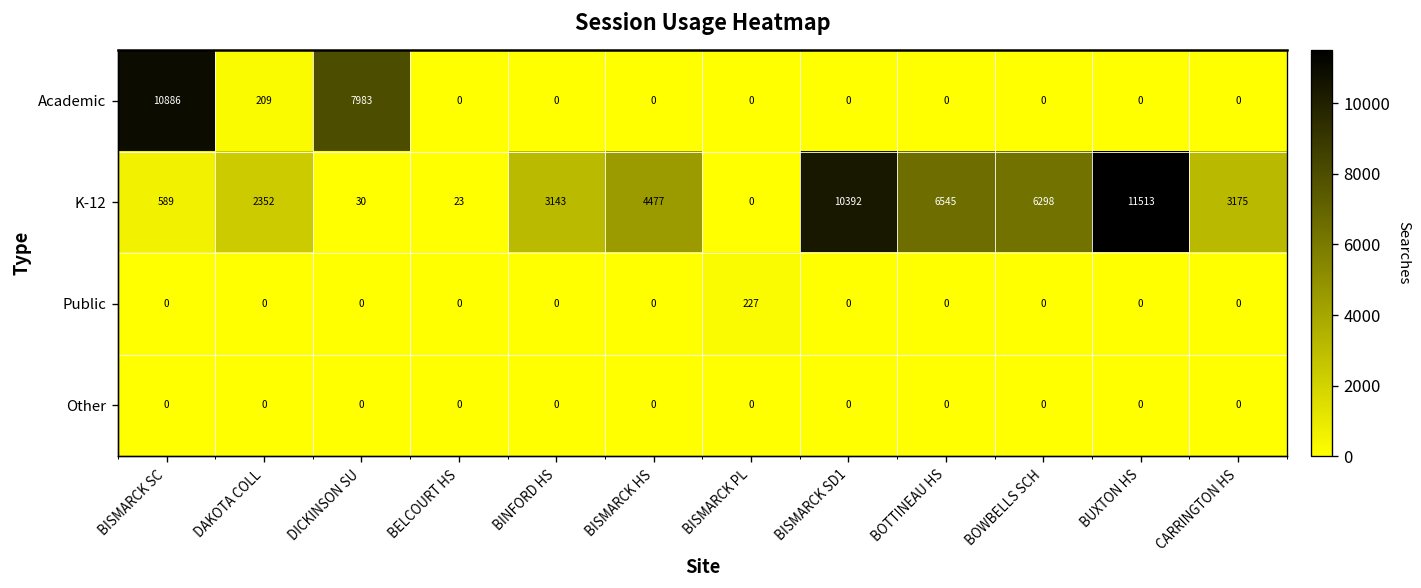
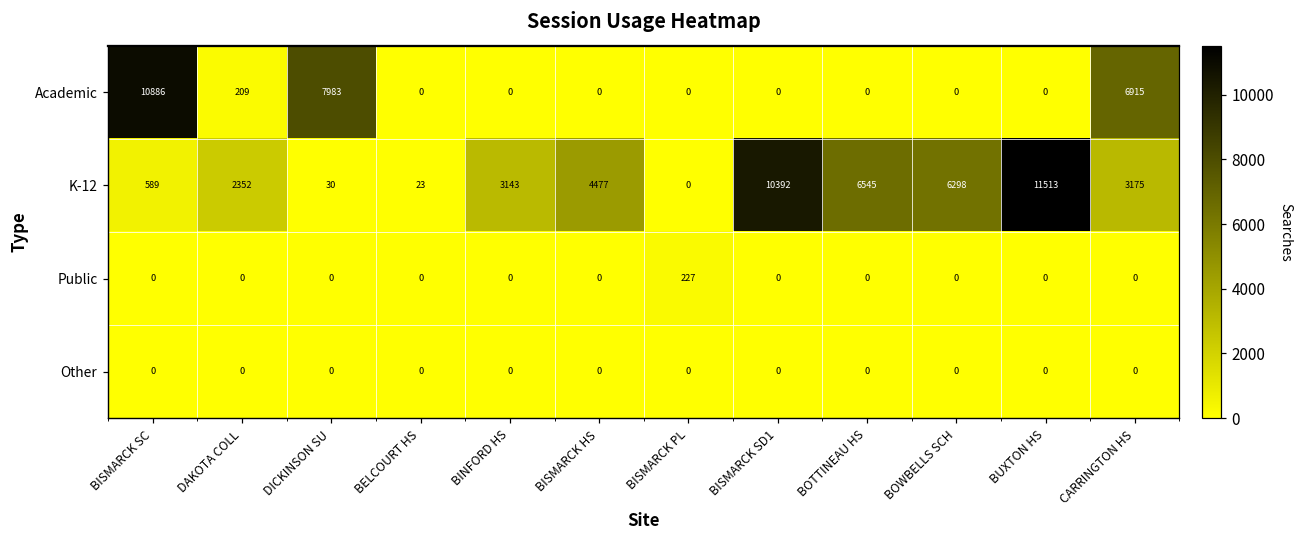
Academic, CARRINGTON HS: 0 -> 6915
